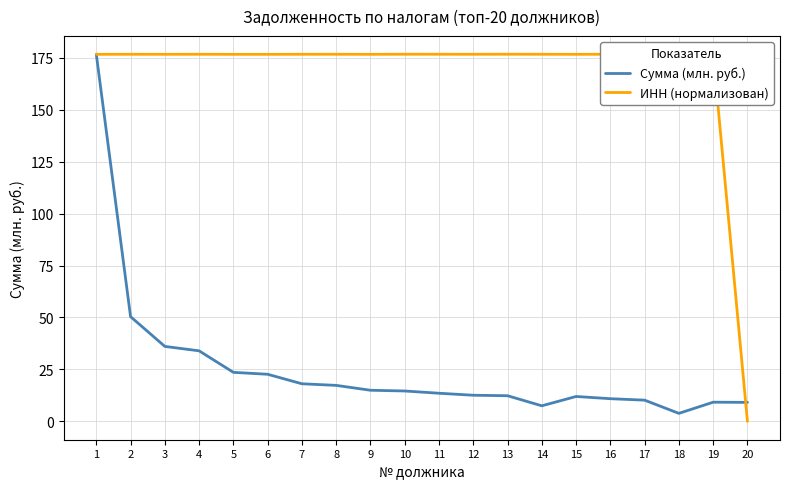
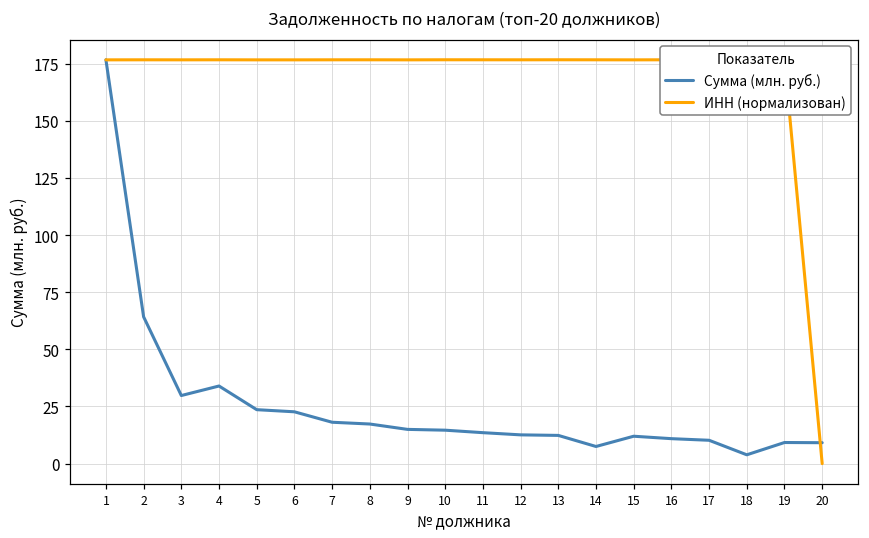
Сумма (млн. руб.), 2: 50 -> 64
Сумма (млн. руб.), 3: 36 -> 30
